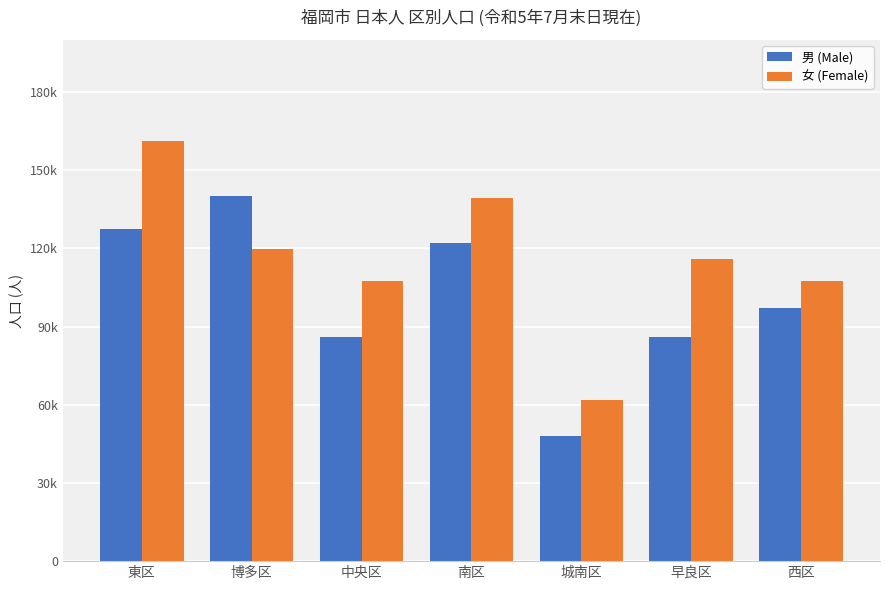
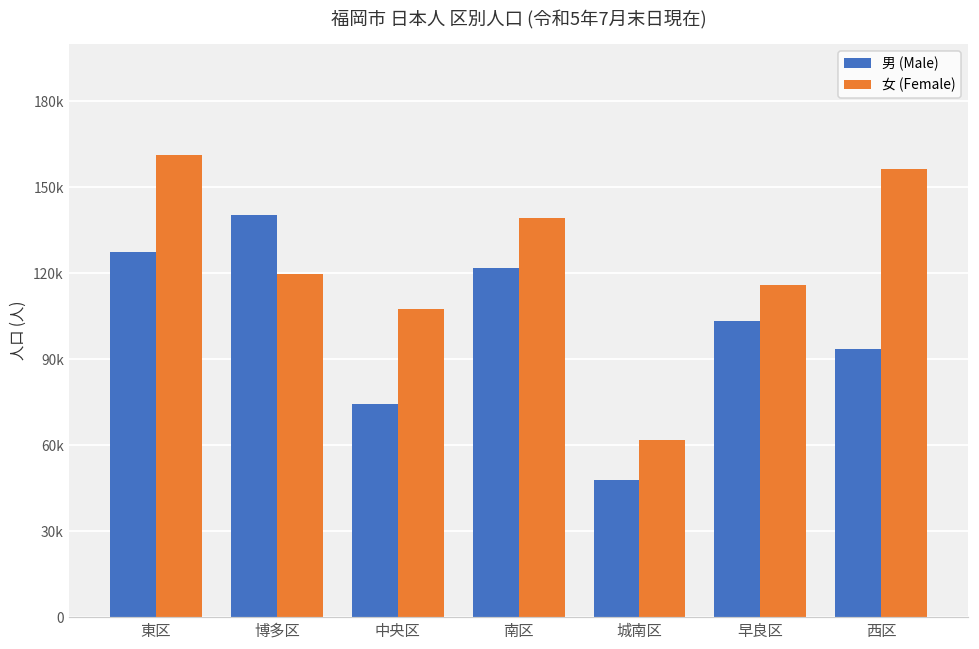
男 (Male), 中央区: 86000 -> 74000
男 (Male), 早良区: 86000 -> 103000
男 (Male), 西区: 97000 -> 93000
女 (Female), 西区: 107000 -> 156000
